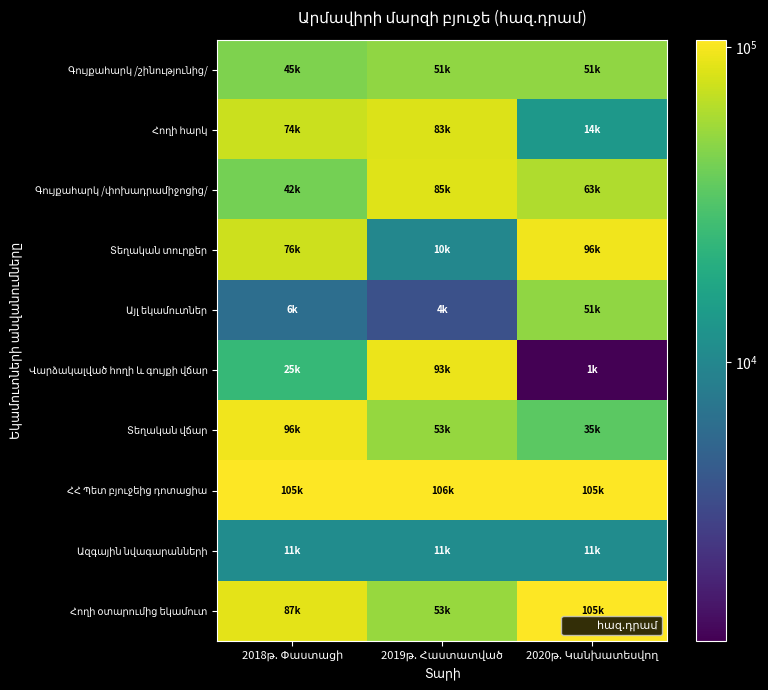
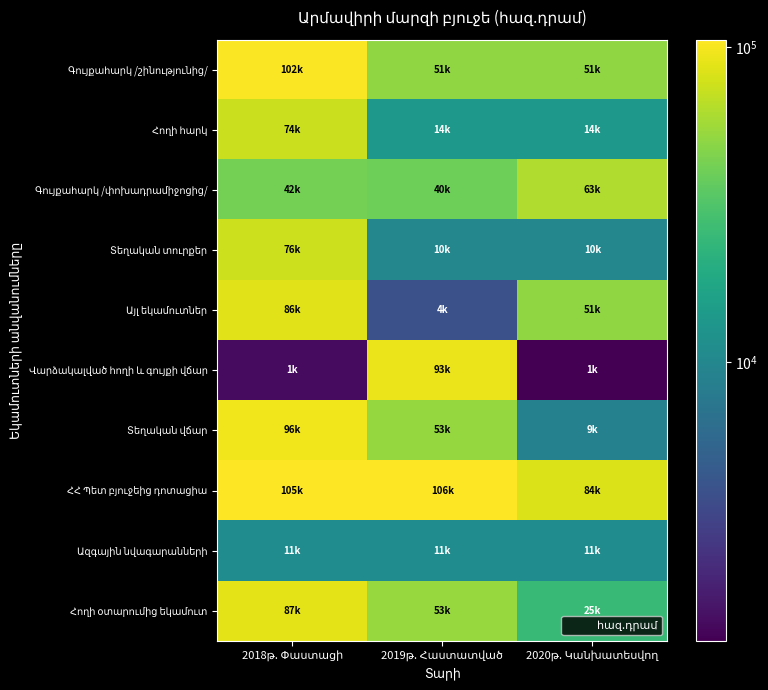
Գույքահարկ /շինությունից/, 2018թ. Փաստացի: 45k -> 102k
Հողի հարկ, 2019թ. Հաստատված: 83k -> 14k
Գույքահարկ /փոխադրամիջոցից/, 2019թ. Հաստատված: 85k -> 40k
Տեղական տուրքեր, 2020թ. Կանխատեսվող: 96k -> 10k
Այլ եկամուտներ, 2018թ. Փաստացի: 6k -> 86k
Վարձակալված հողի և գույքի վճար, 2018թ. Փաստացի: 25k -> 1k
Տեղական վճար, 2020թ. Կանխատեսվող: 35k -> 9k
ՀՀ Պետ բյուջեից դոտացիա, 2020թ. Կանխատեսվող: 105k -> 84k
Հողի օտարումից եկամուտ, 2020թ. Կանխատեսվող: 105k -> 25k
